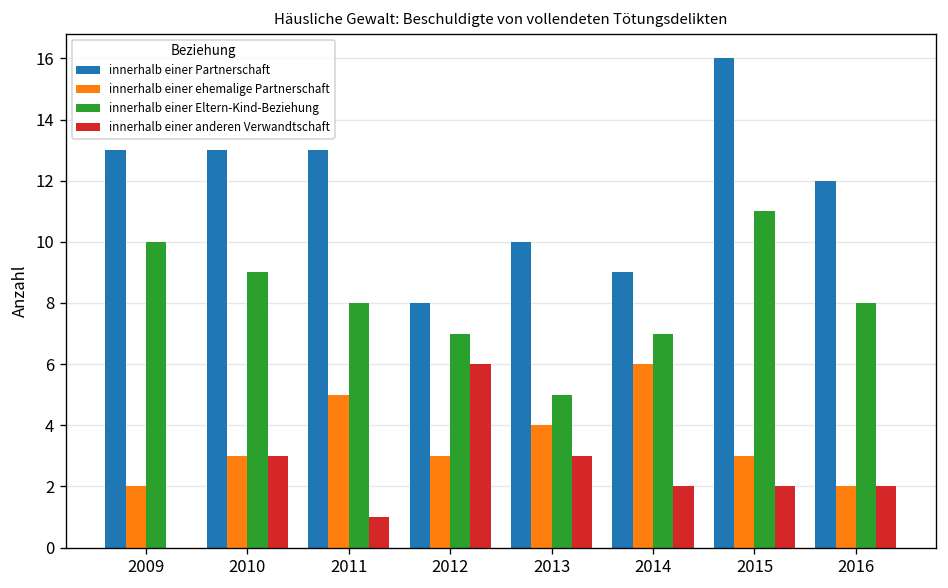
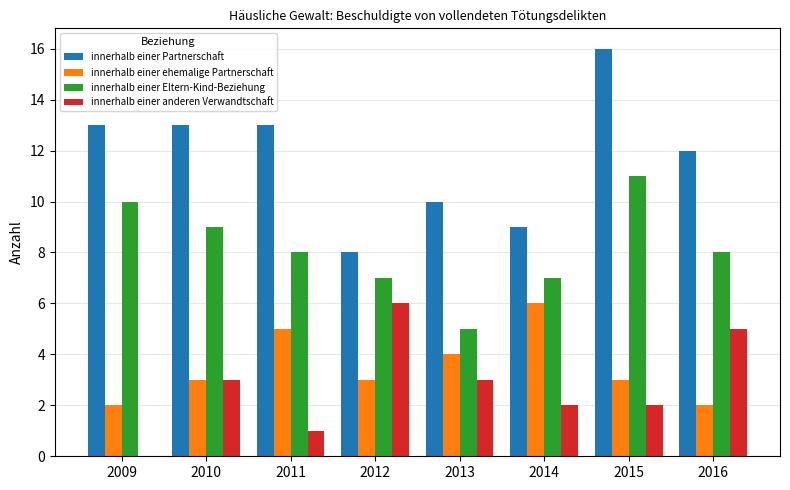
innerhalb einer anderen Verwandtschaft, 2016: 2 -> 5
